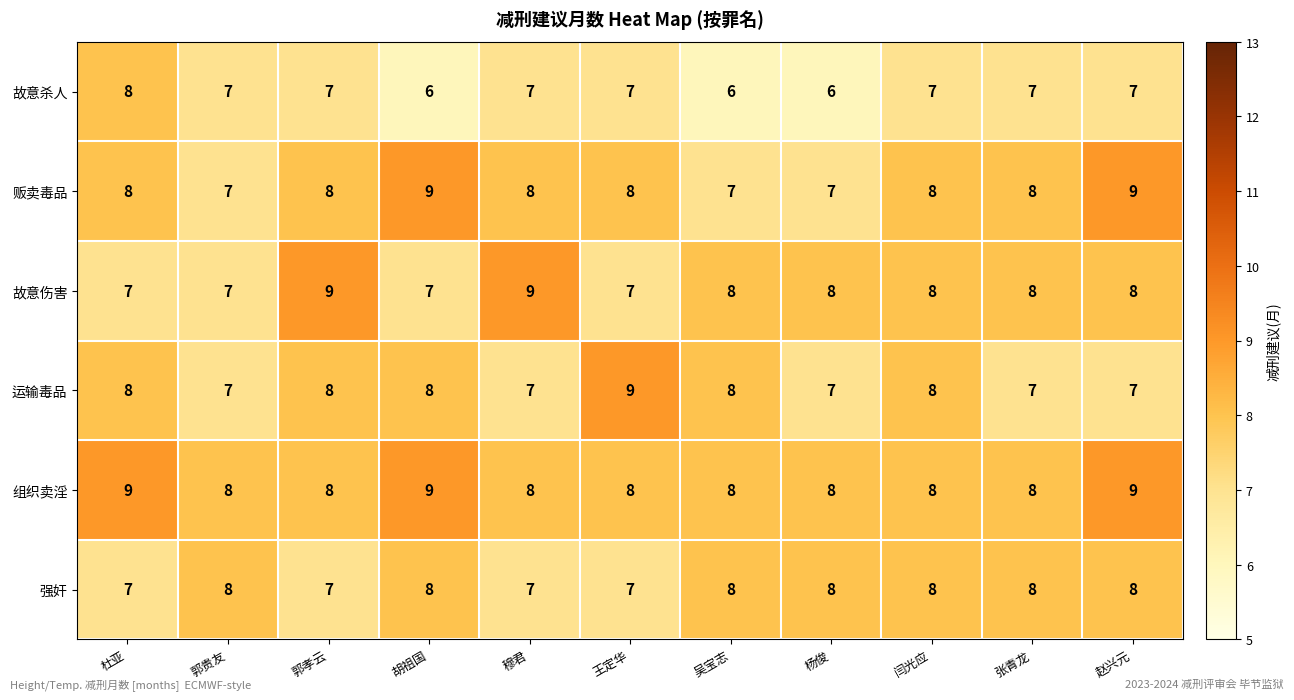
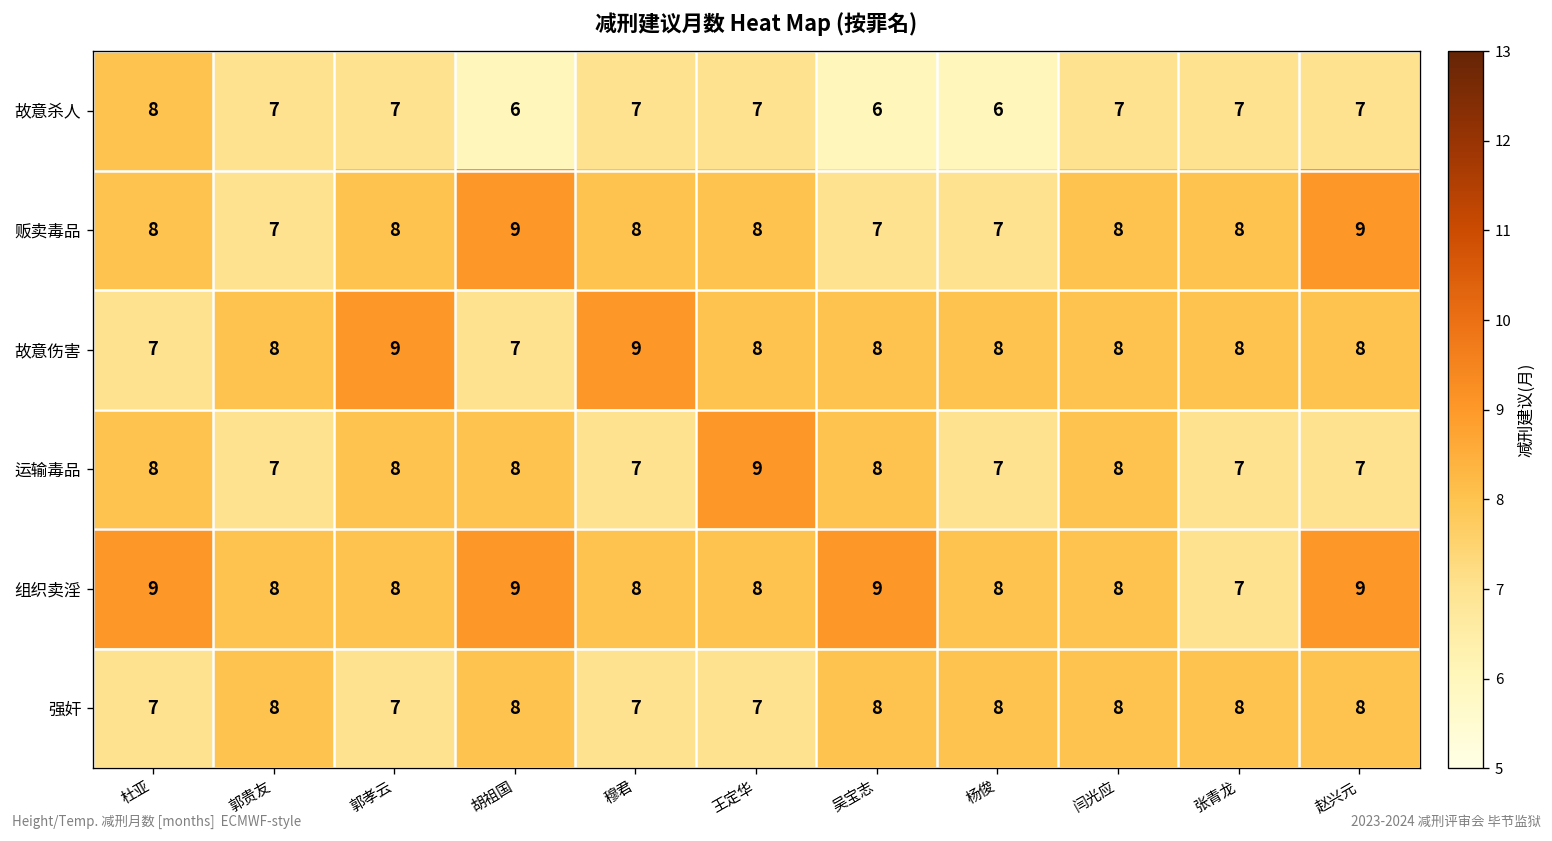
故意伤害, 郭贵友: 7 -> 8
故意伤害, 王定华: 7 -> 8
组织卖淫, 吴宝志: 8 -> 9
组织卖淫, 张青龙: 8 -> 7
